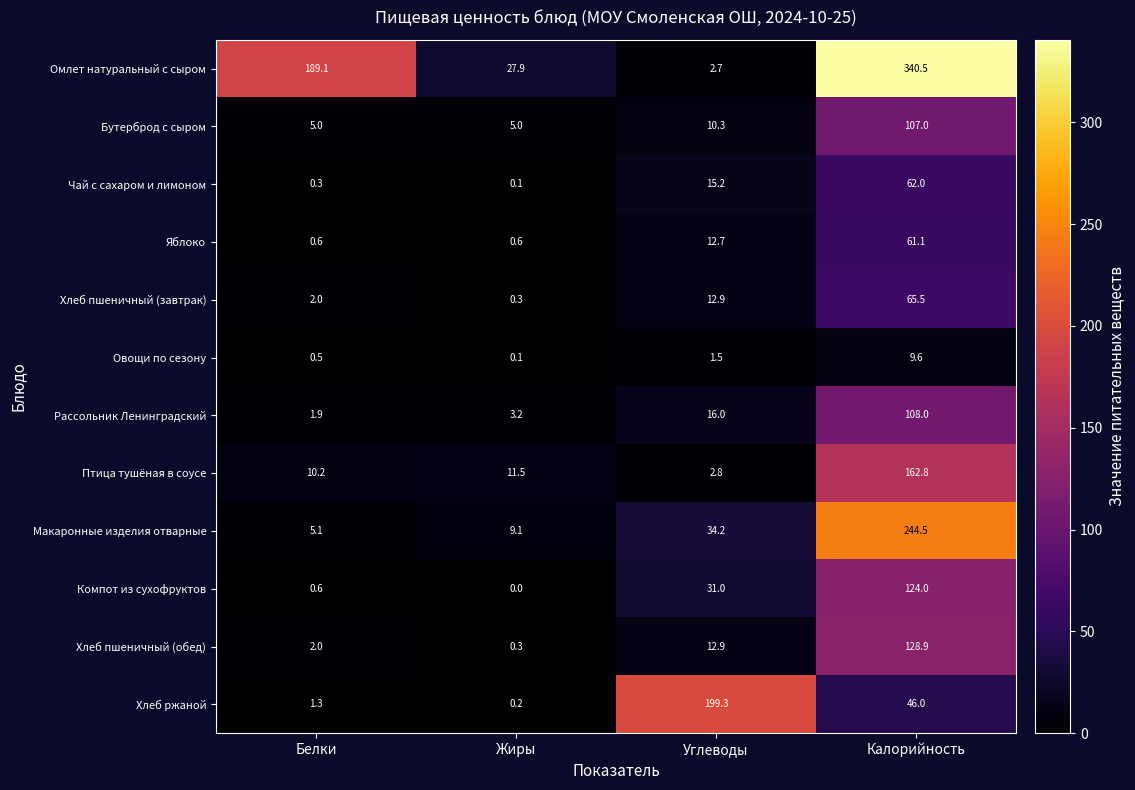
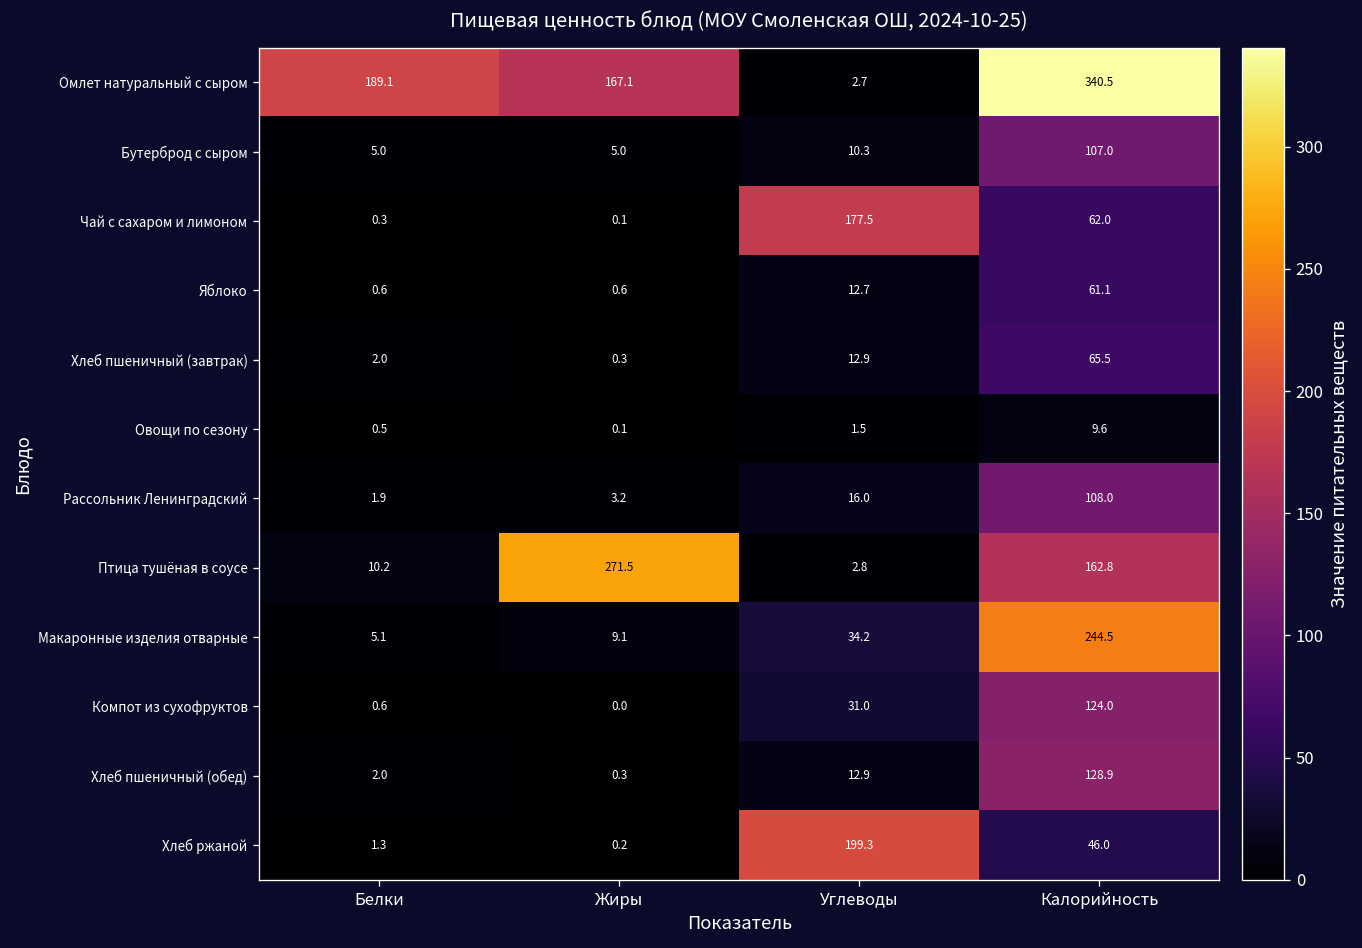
Омлет натуральный с сыром, Жиры: 27.9 -> 167.1
Чай с сахаром и лимоном, Углеводы: 15.2 -> 177.5
Птица тушёная в соусе, Жиры: 11.5 -> 271.5
